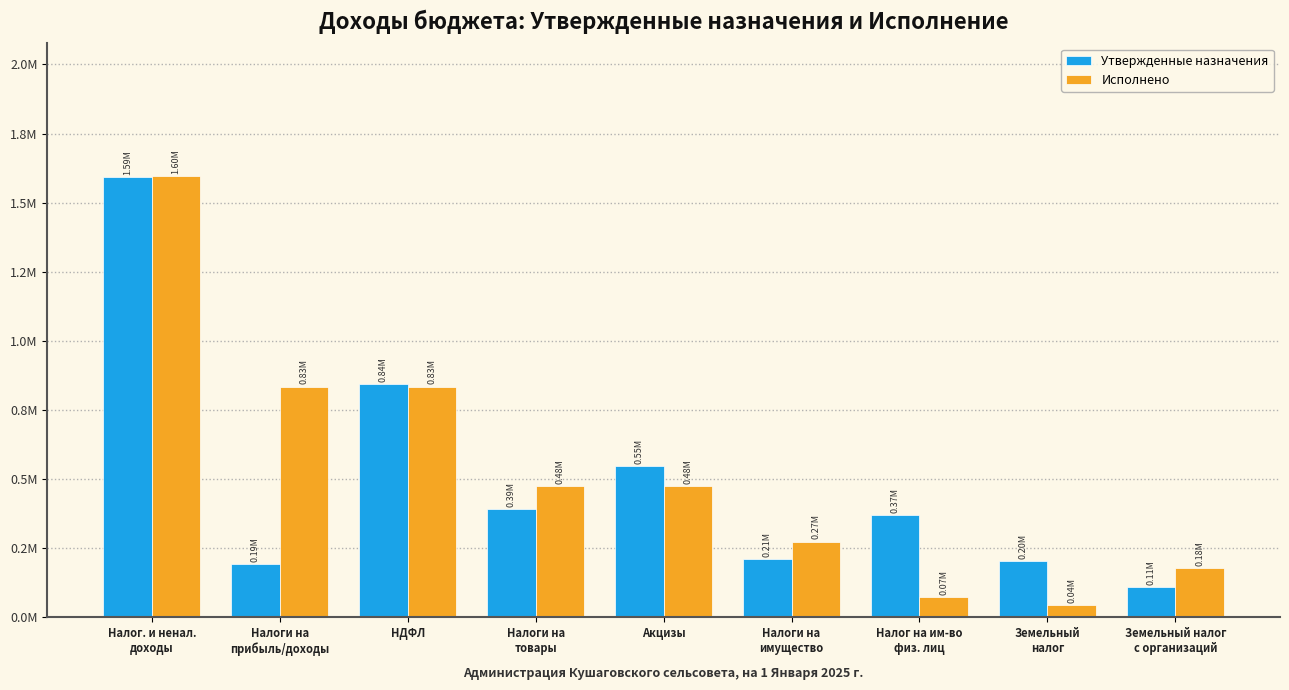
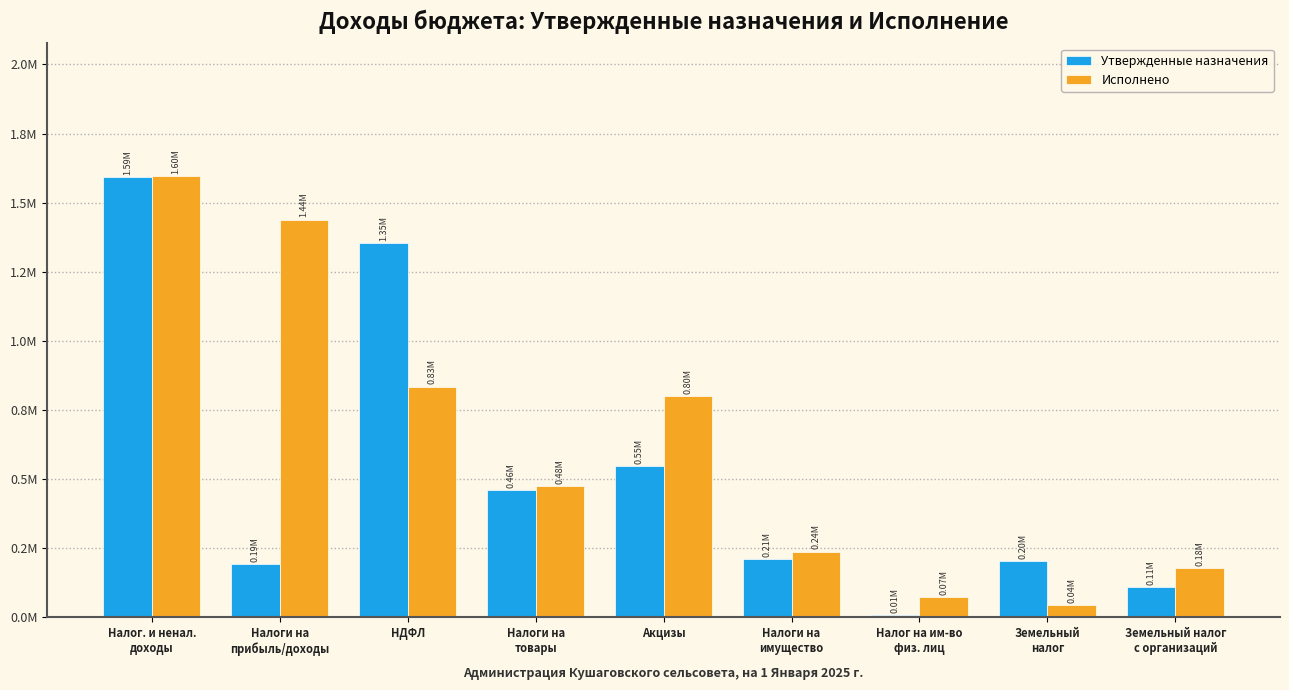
Исполнено, Налоги на прибыль/доходы: 0.83M -> 1.44M
Утвержденные назначения, НДФЛ: 0.84M -> 1.35M
Утвержденные назначения, Налоги на товары: 0.39M -> 0.46M
Исполнено, Акцизы: 0.48M -> 0.80M
Исполнено, Налоги на имущество: 0.27M -> 0.24M
Утвержденные назначения, Налог на им-во физ. лиц: 0.37M -> 0.01M
